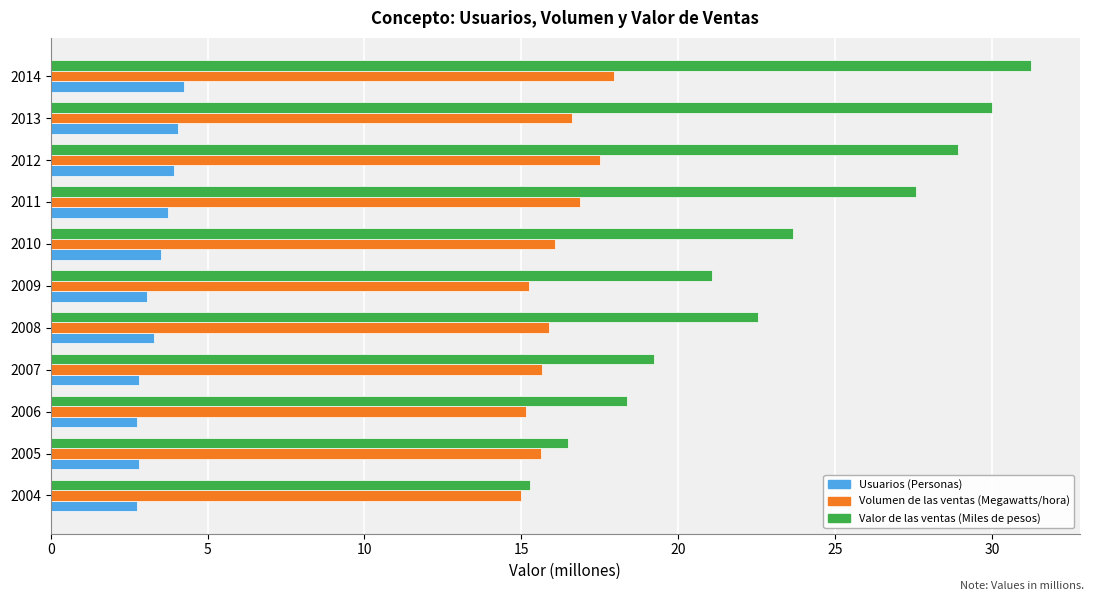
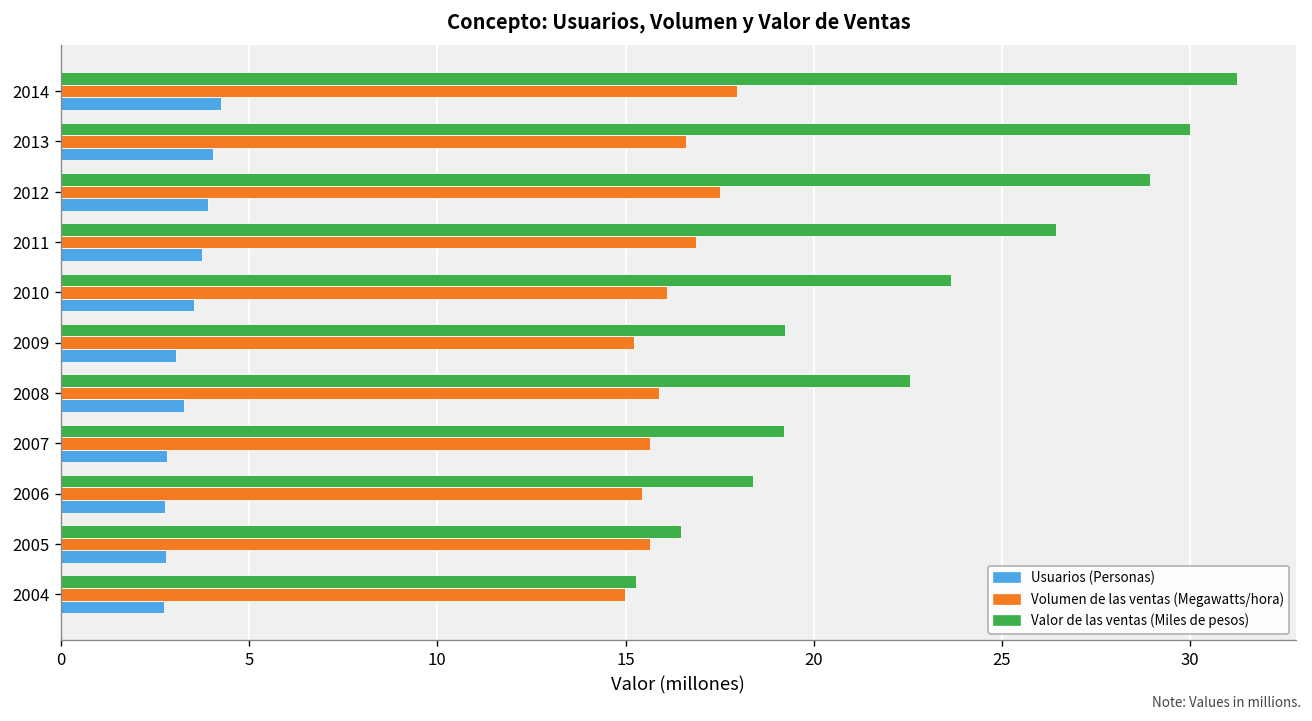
Valor de las ventas (Miles de pesos), 2011: 27.6 -> 26.4
Valor de las ventas (Miles de pesos), 2009: 21.1 -> 19.2
Volumen de las ventas (Megawatts/hora), 2006: 15.2 -> 15.4
